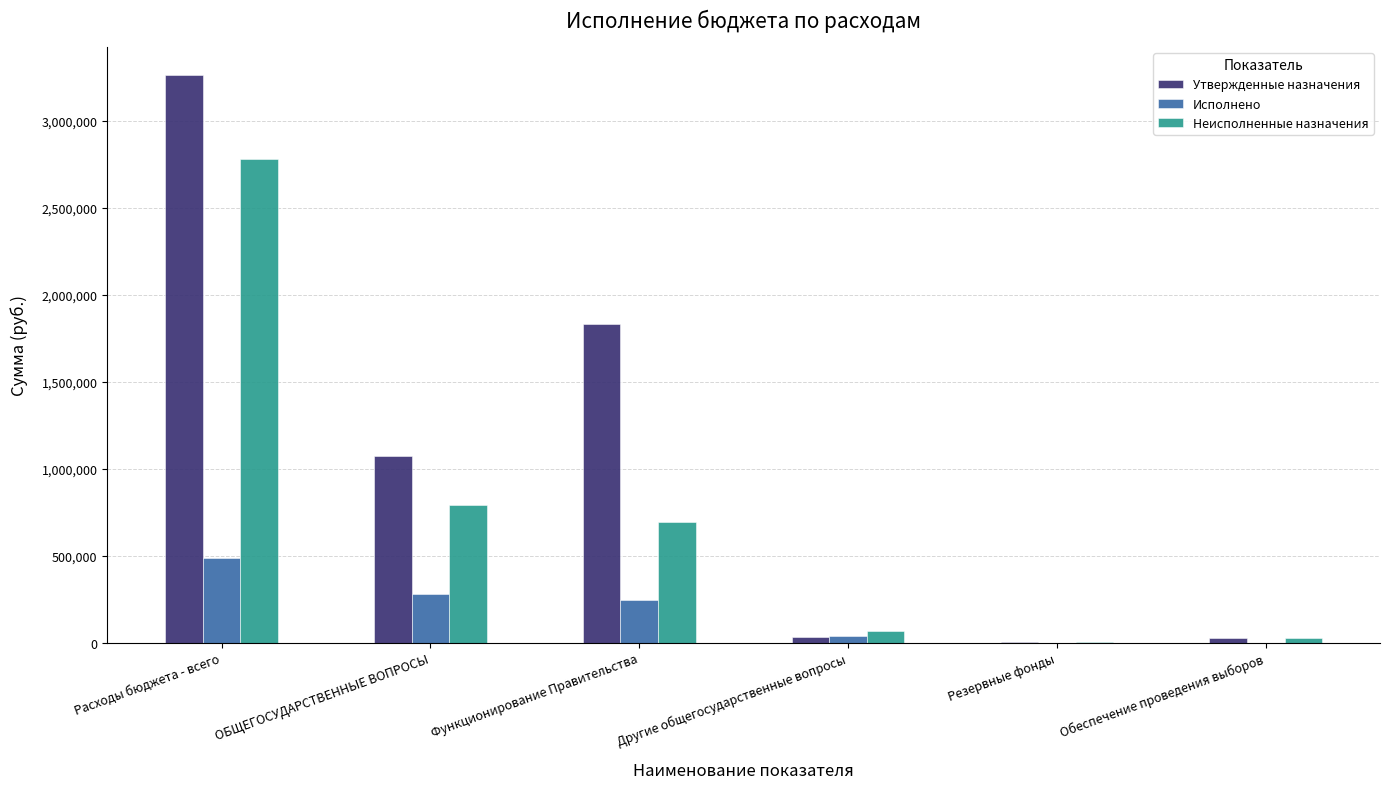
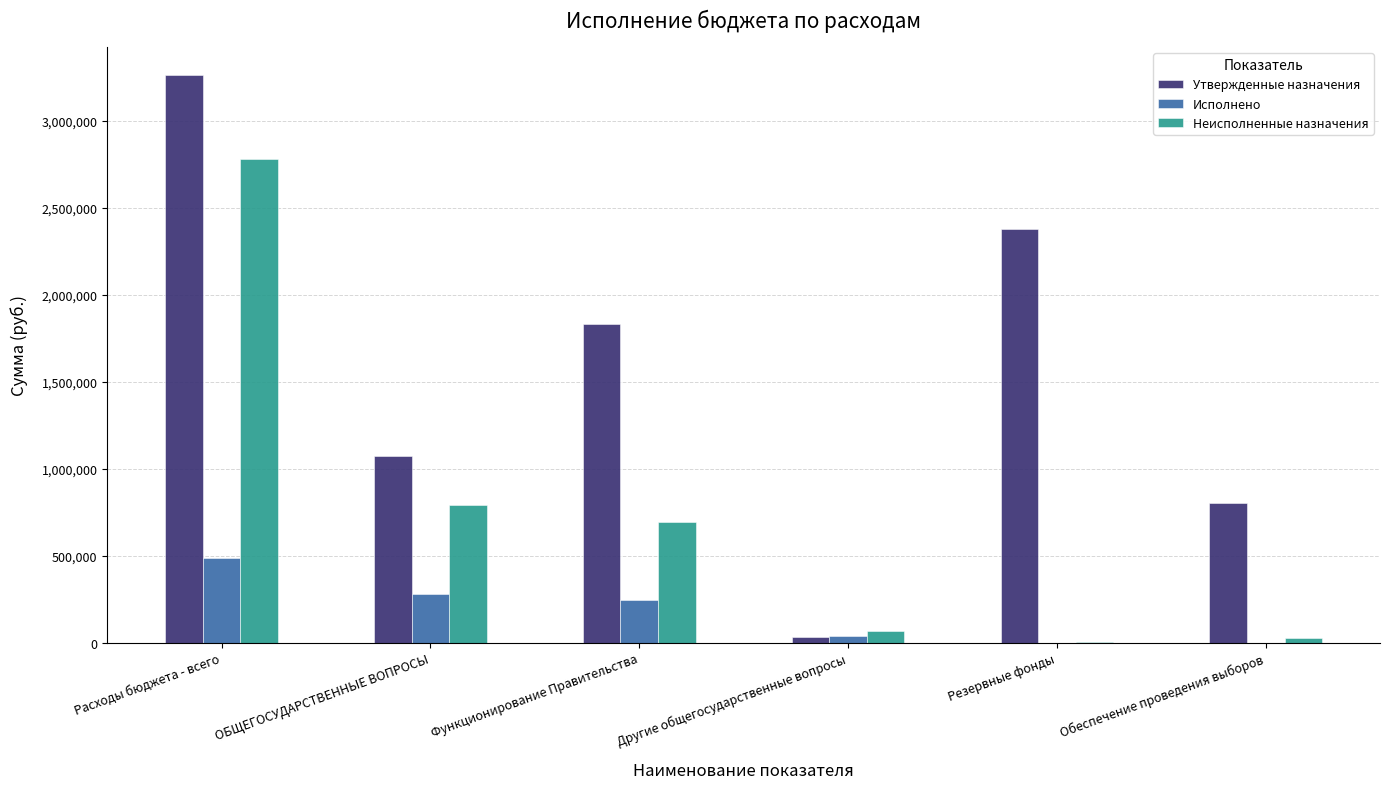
Утвержденные назначения, Резервные фонды: 10,000 -> 2,380,000
Утвержденные назначения, Обеспечение проведения выборов: 20,000 -> 800,000
